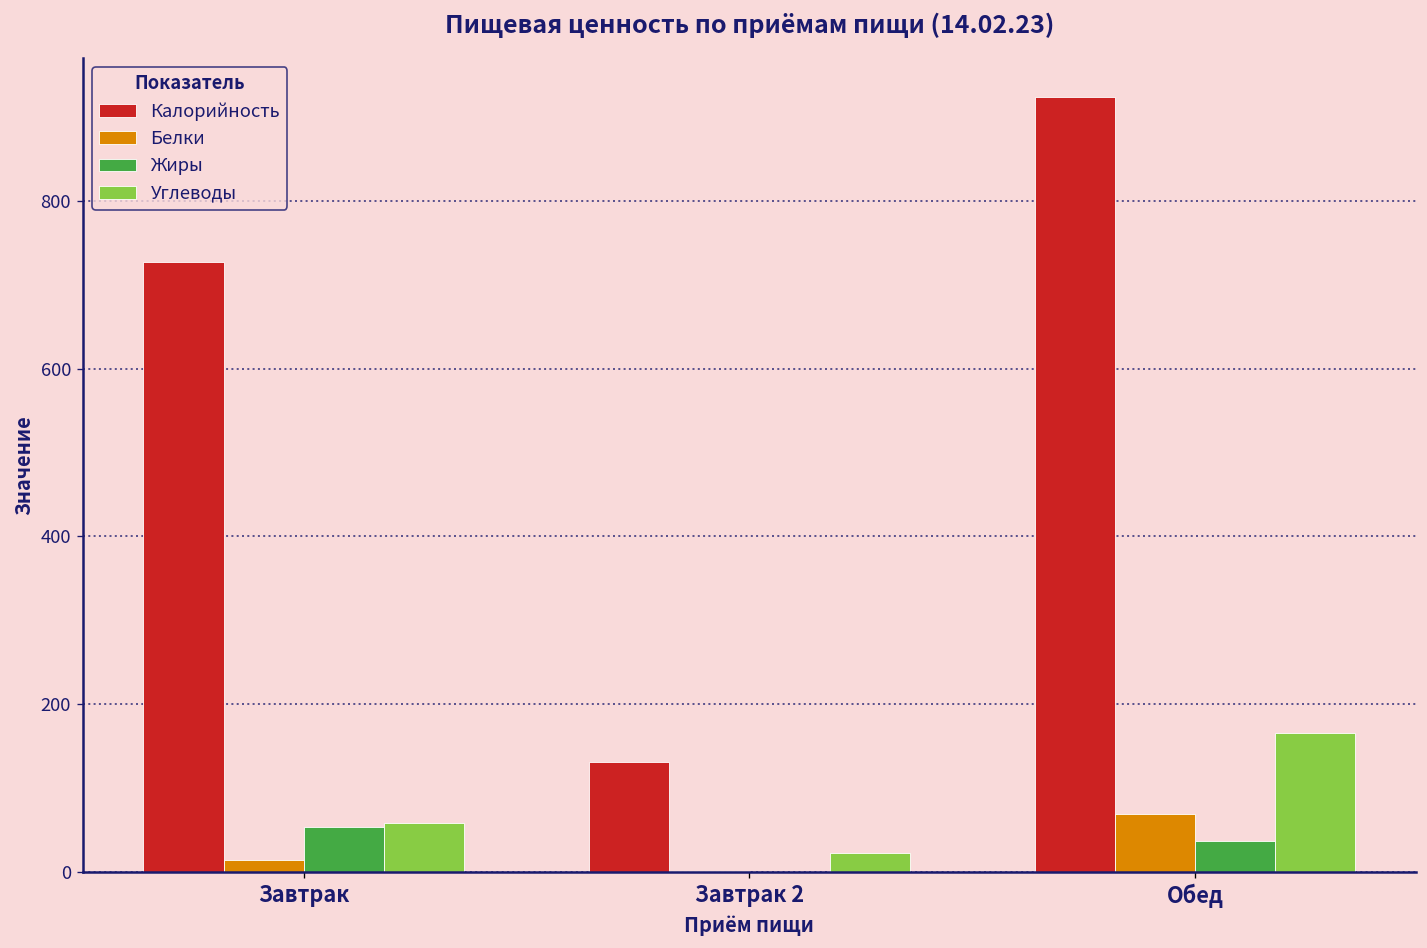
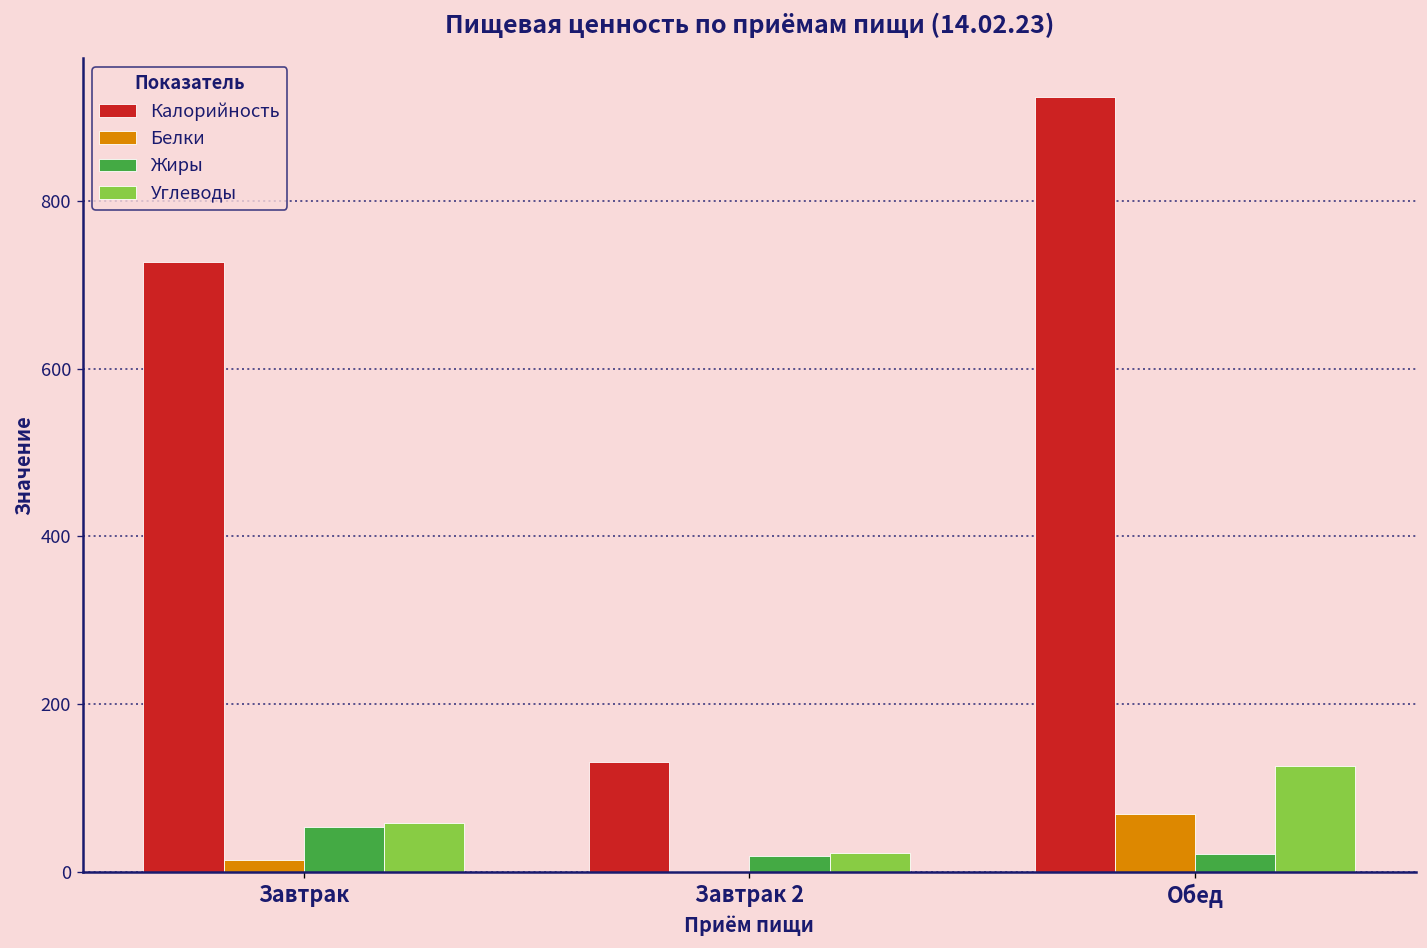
Жиры, Завтрак 2: 0 -> 20
Жиры, Обед: 40 -> 20
Углеводы, Обед: 170 -> 130
